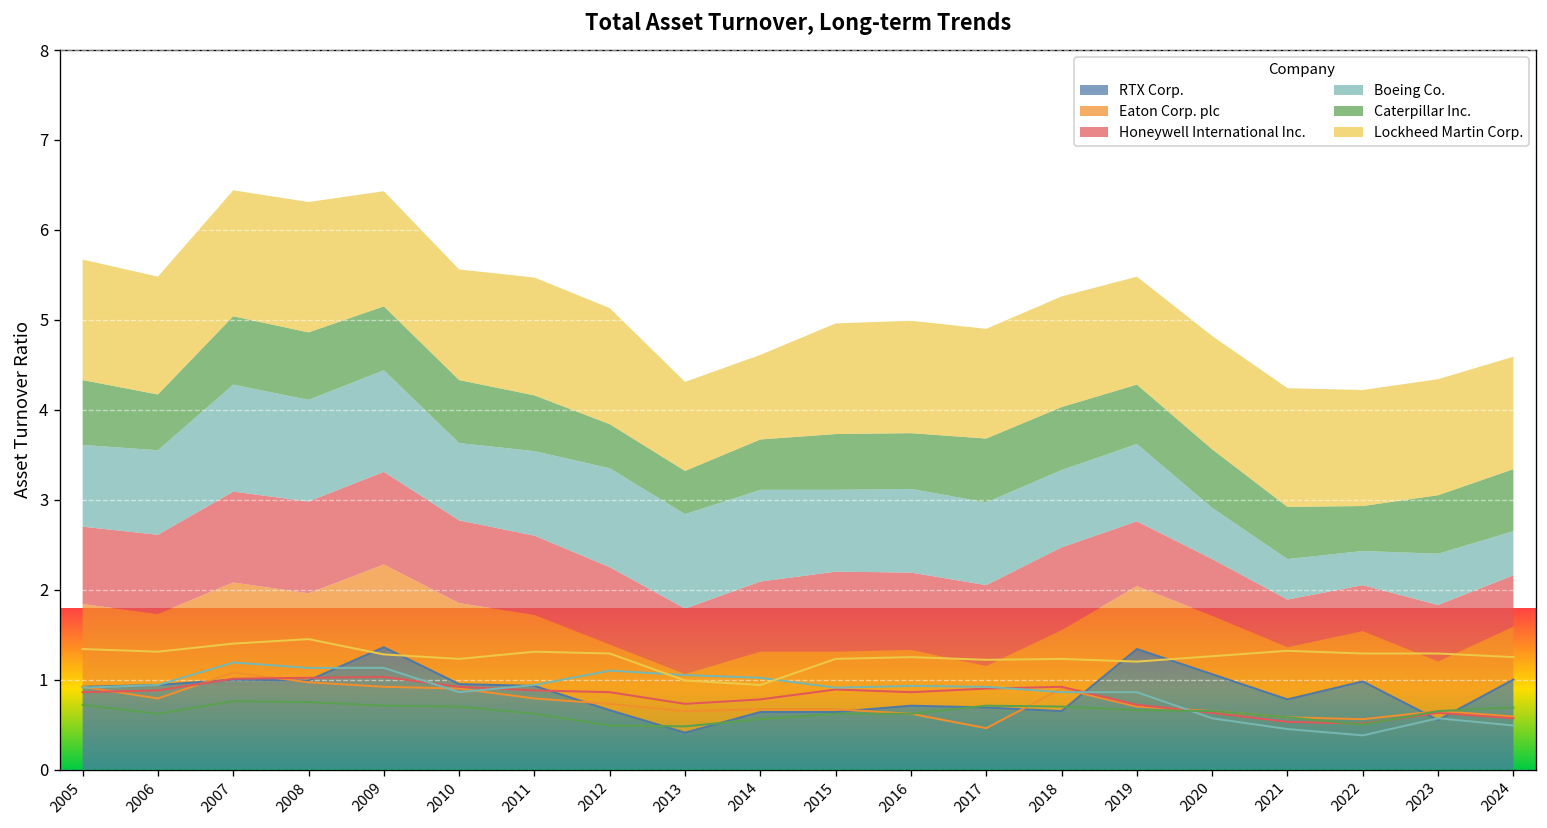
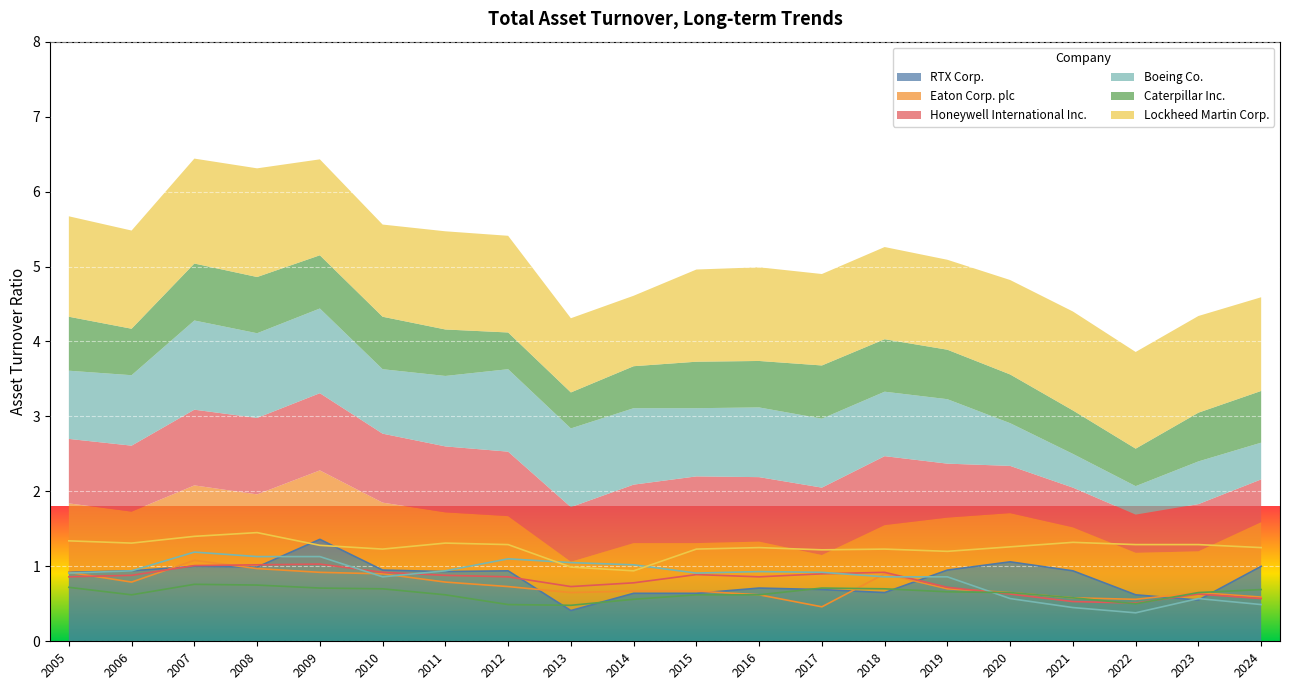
RTX Corp., 2012: 0.7 -> 0.9
RTX Corp., 2019: 1.3 -> 1.0
RTX Corp., 2021: 0.8 -> 0.9
RTX Corp., 2022: 1.0 -> 0.6
